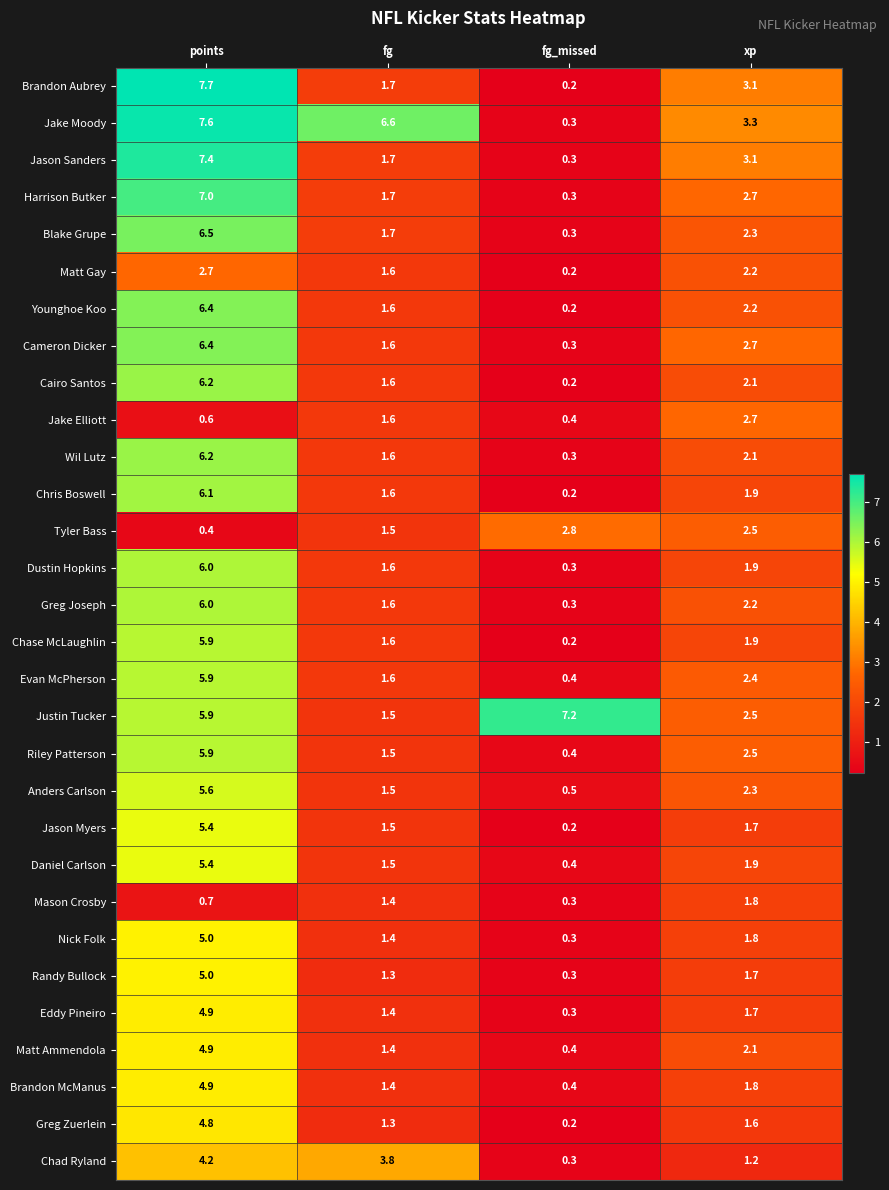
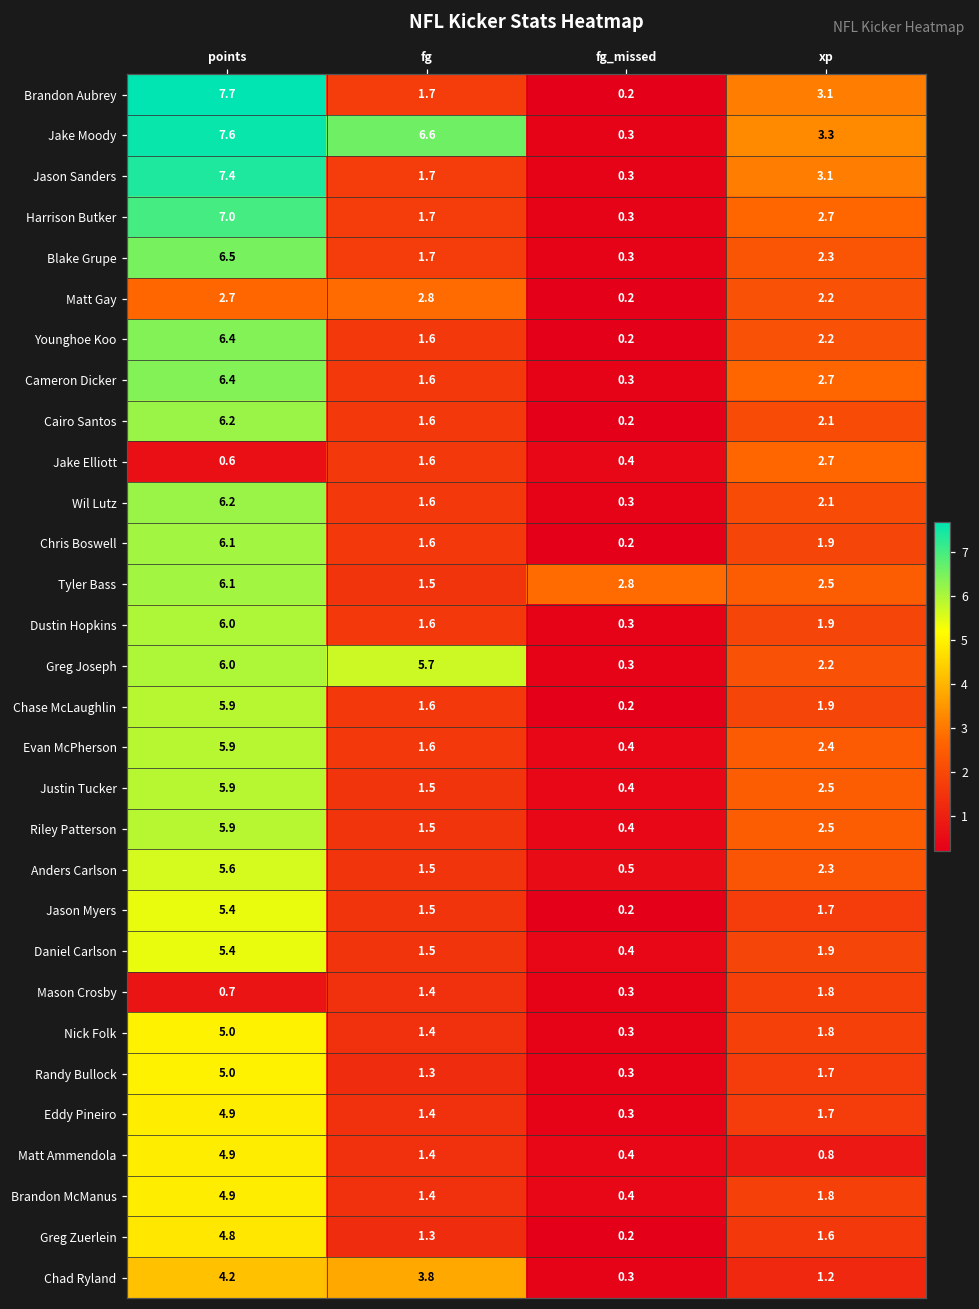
Matt Gay, fg: 1.6 -> 2.8
Tyler Bass, points: 0.4 -> 6.1
Greg Joseph, fg: 1.6 -> 5.7
Justin Tucker, fg_missed: 7.2 -> 0.4
Matt Ammendola, xp: 2.1 -> 0.8
